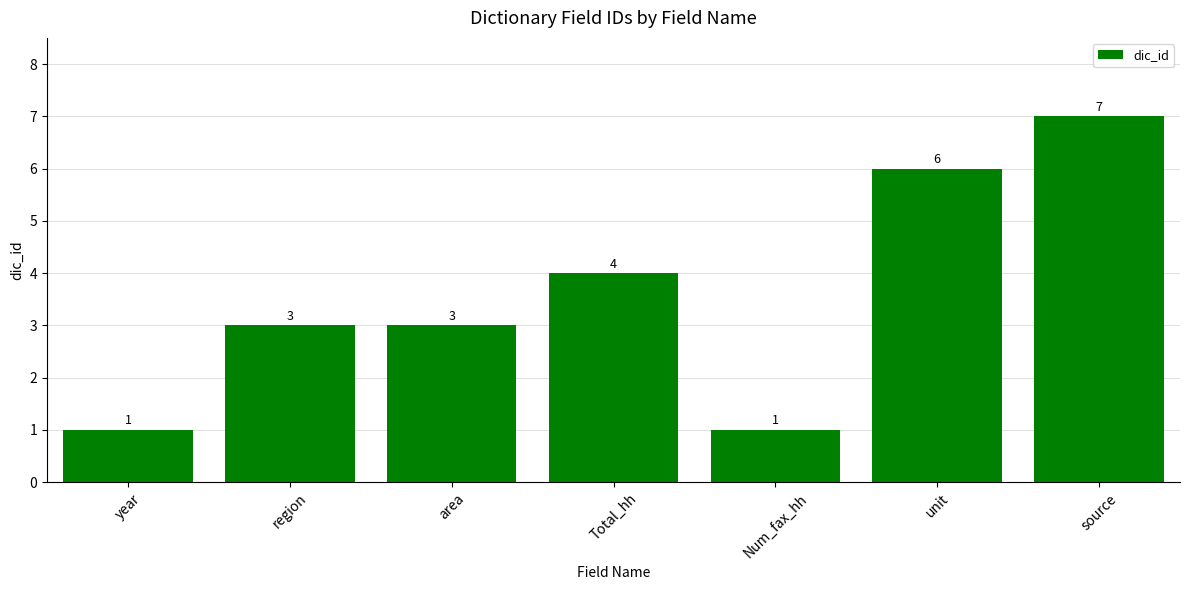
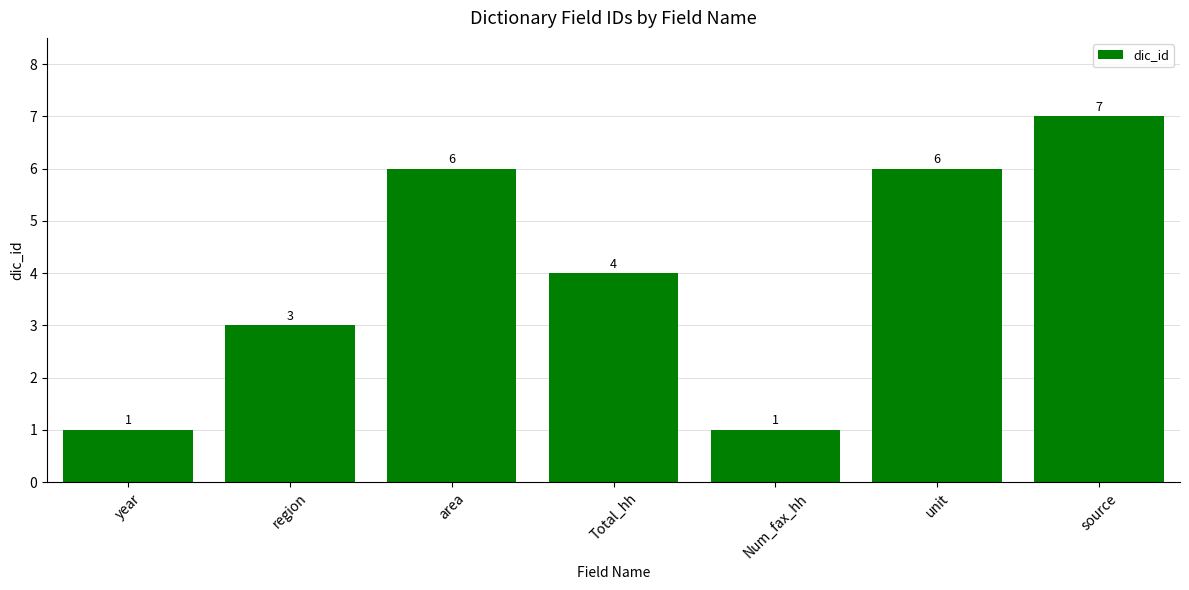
area: 3 -> 6
